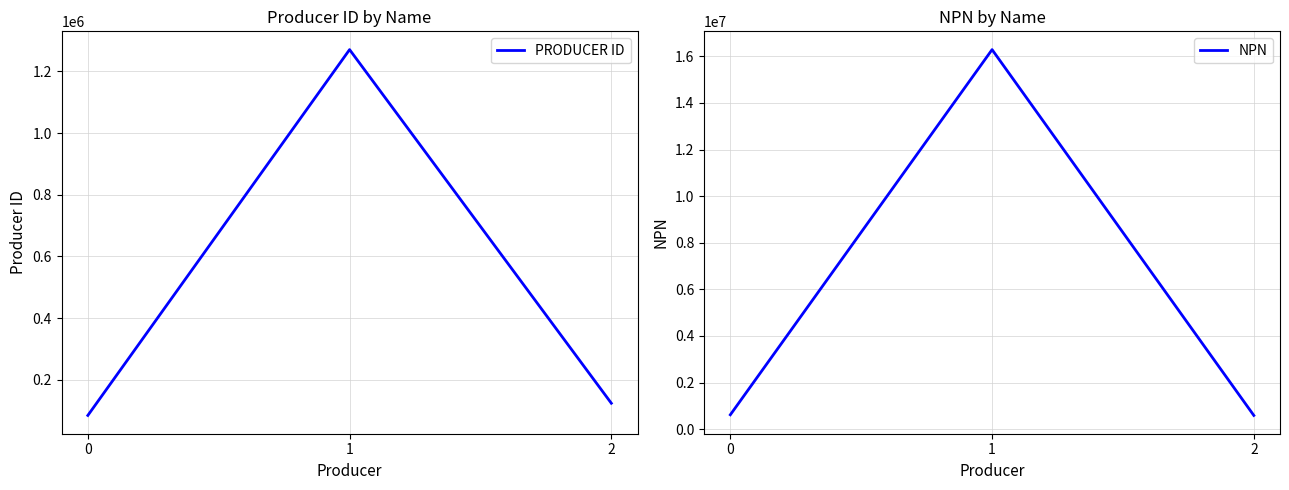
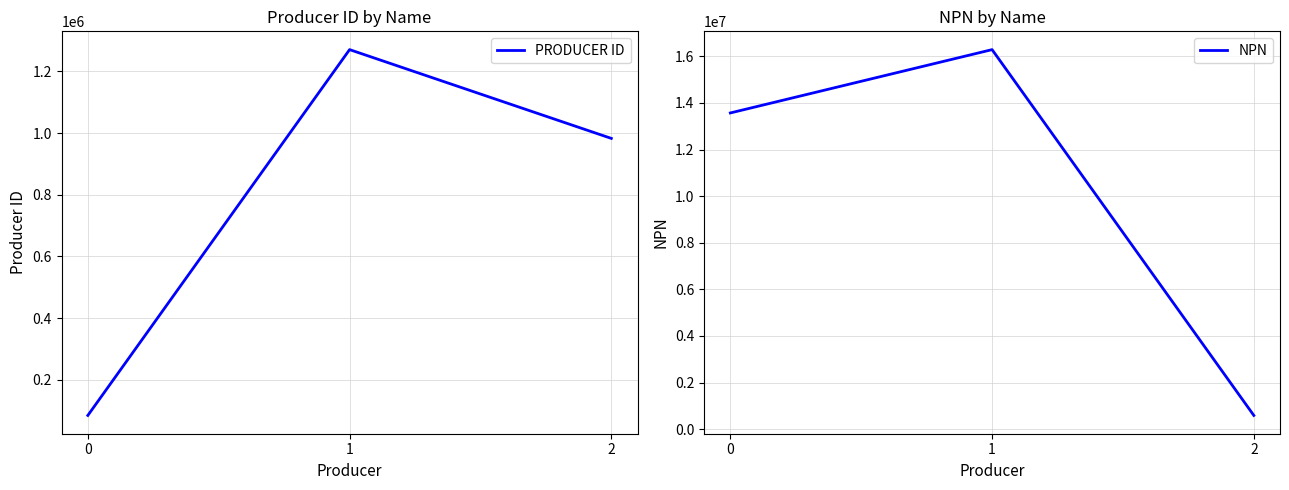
Producer ID by Name, 2: 120000 -> 980000
NPN by Name, 0: 600000 -> 13600000
